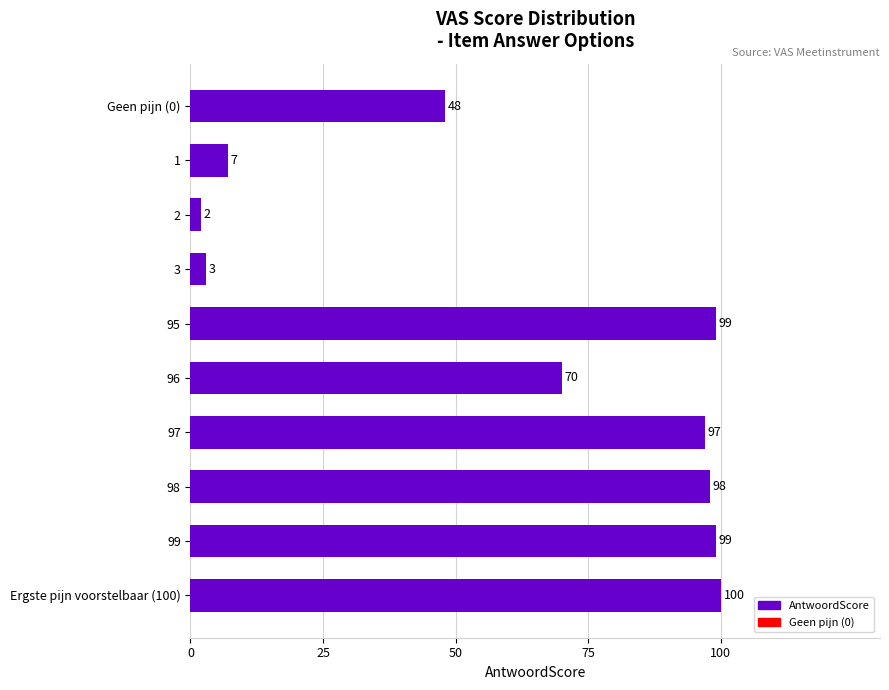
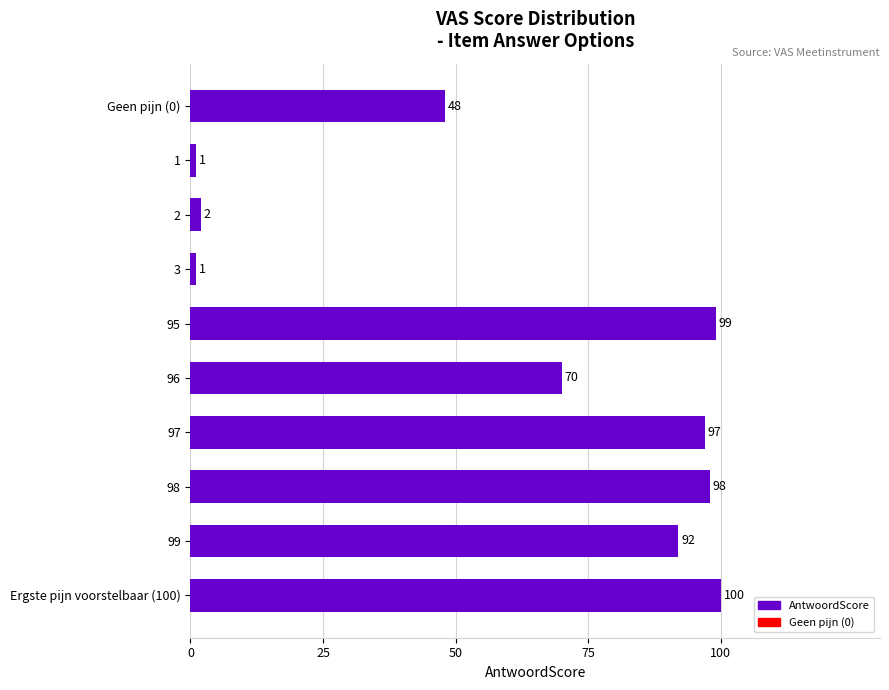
1: 7 -> 1
3: 3 -> 1
99: 99 -> 92
